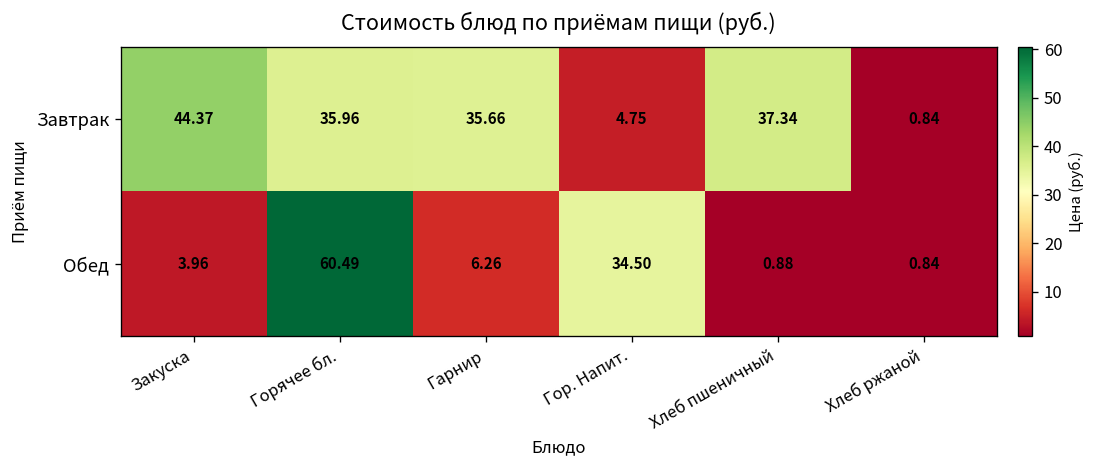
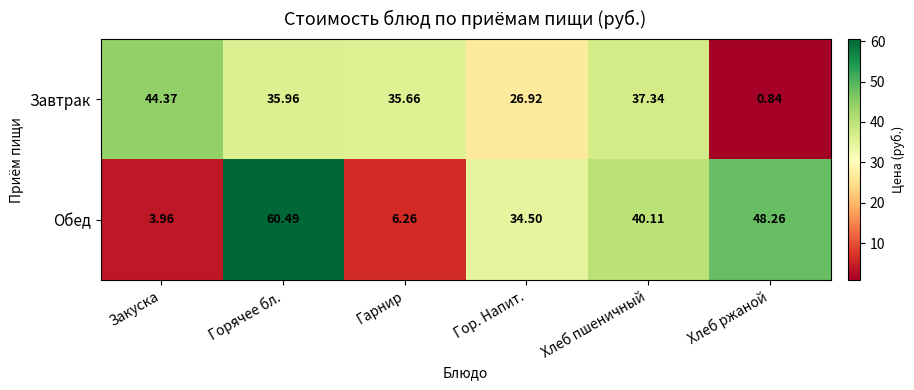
Завтрак, Гор. Напит.: 4.75 -> 26.92
Обед, Хлеб пшеничный: 0.88 -> 40.11
Обед, Хлеб ржаной: 0.84 -> 48.26
